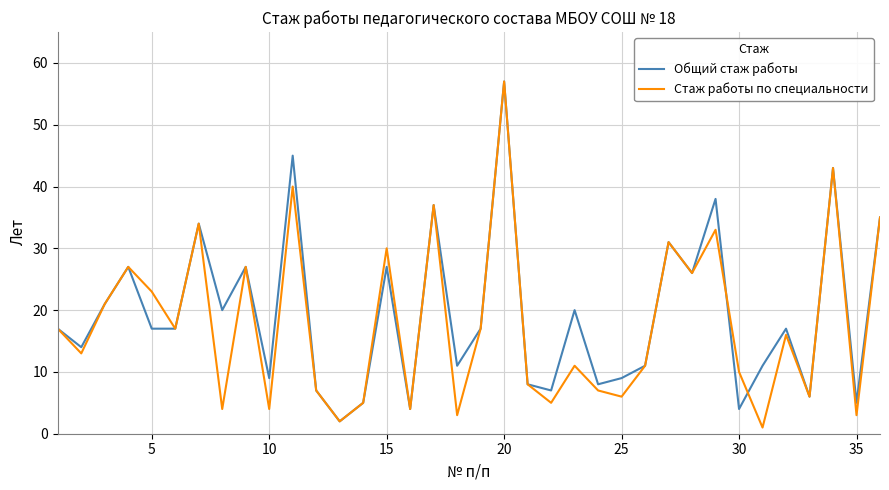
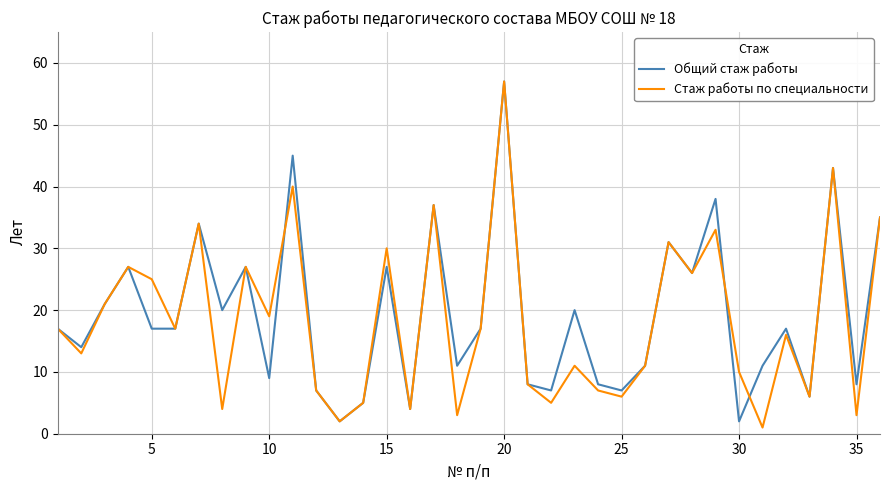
Стаж работы по специальности, 5: 23 -> 25
Стаж работы по специальности, 10: 4 -> 19
Общий стаж работы, 25: 9 -> 7
Общий стаж работы, 30: 4 -> 2
Общий стаж работы, 35: 5 -> 8
